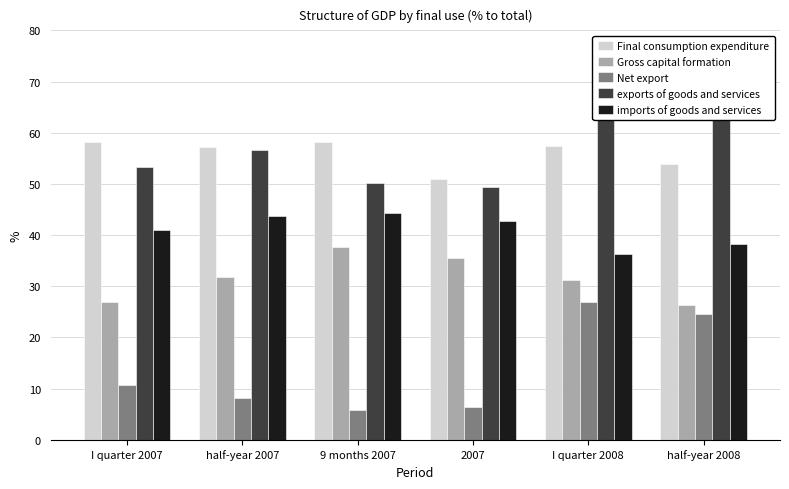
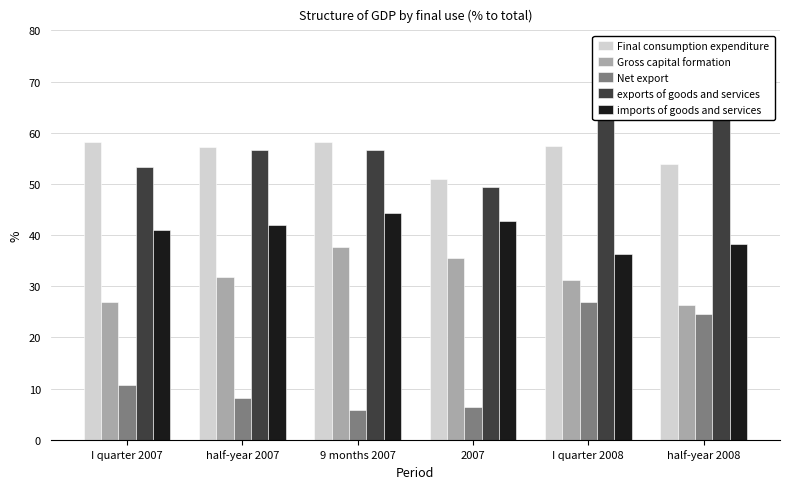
imports of goods and services, half-year 2007: 44 -> 42
exports of goods and services, 9 months 2007: 50 -> 57
